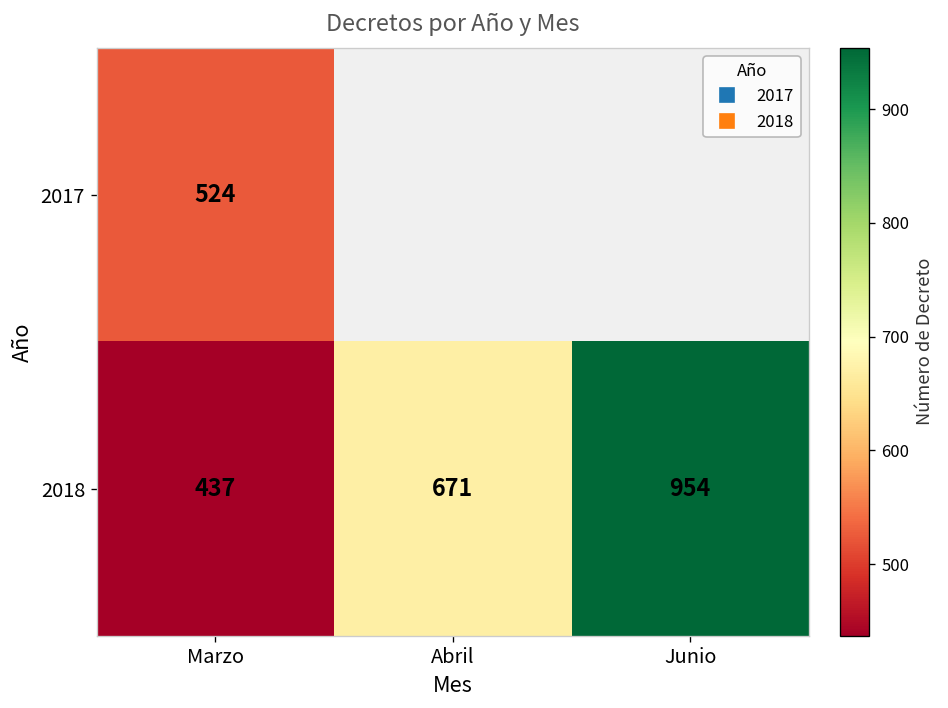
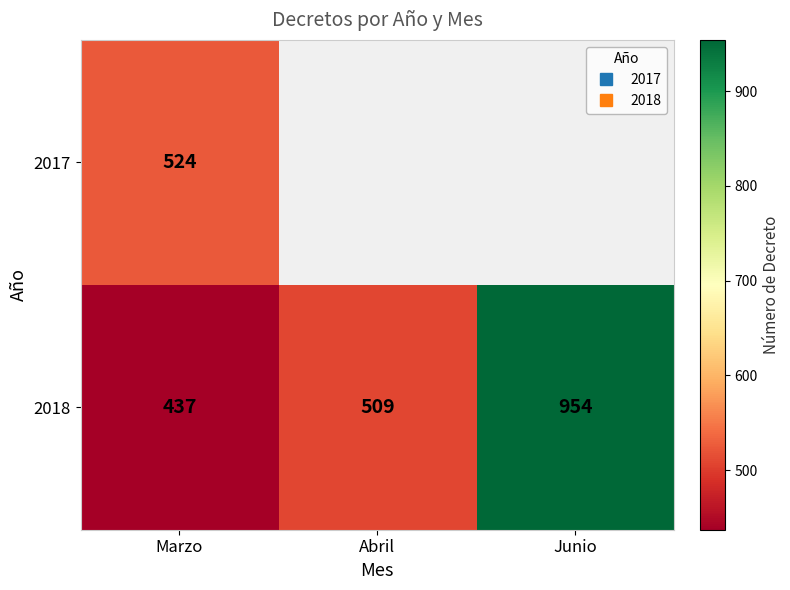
2018, Abril: 671 -> 509
